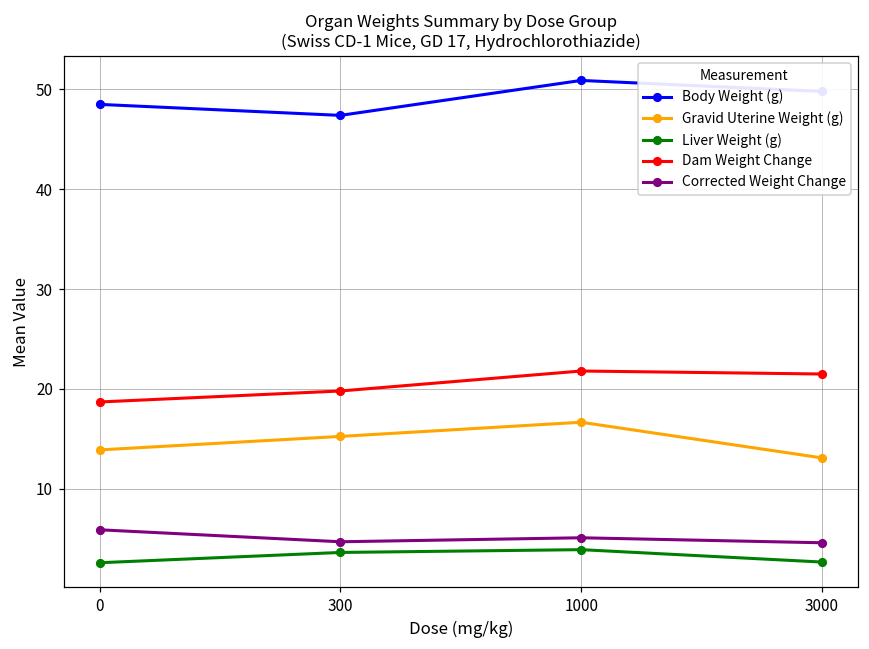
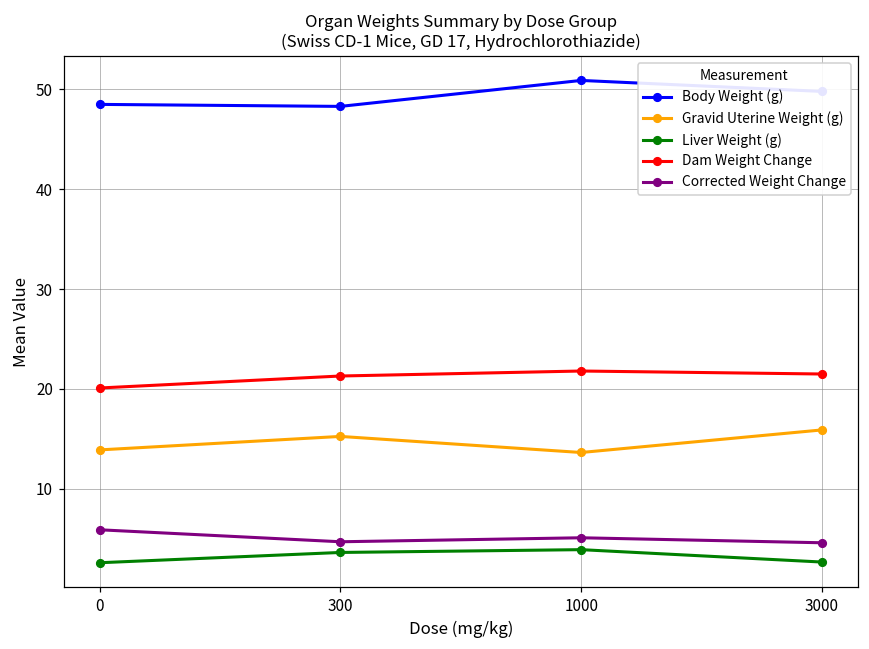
Dam Weight Change, 0: 19 -> 20
Body Weight (g), 300: 47 -> 48
Dam Weight Change, 300: 20 -> 21
Gravid Uterine Weight (g), 1000: 17 -> 14
Gravid Uterine Weight (g), 3000: 13 -> 16
